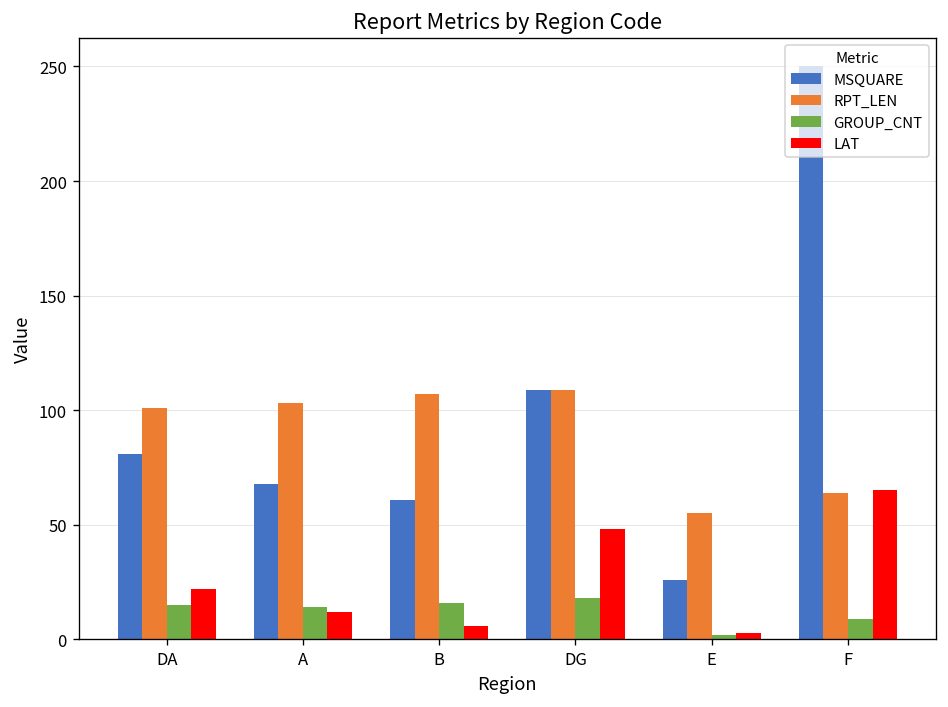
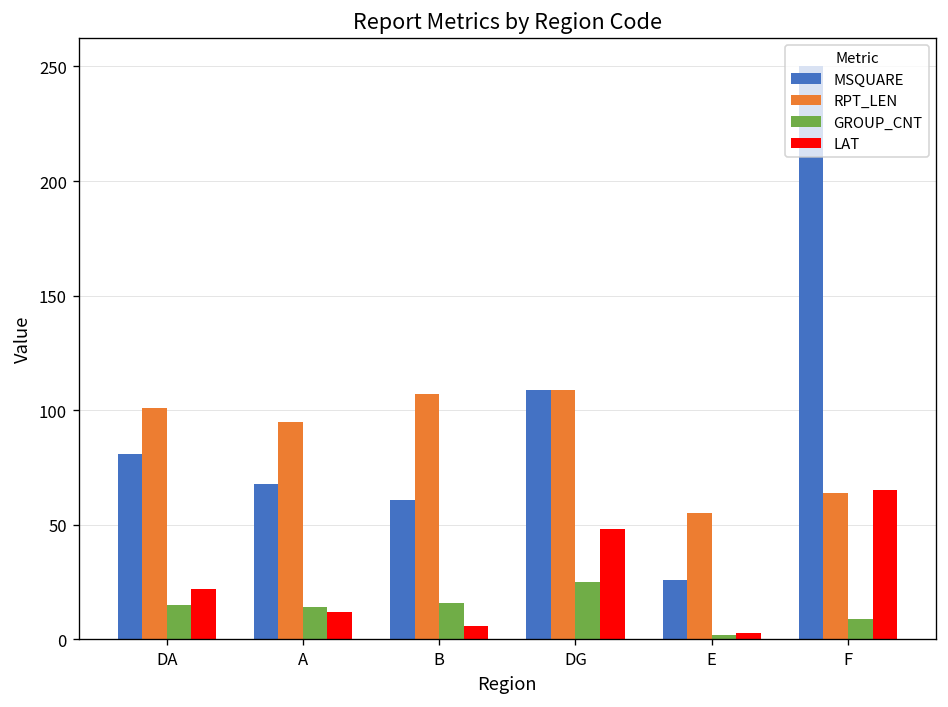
RPT_LEN, A: 103 -> 95
GROUP_CNT, DG: 18 -> 25
